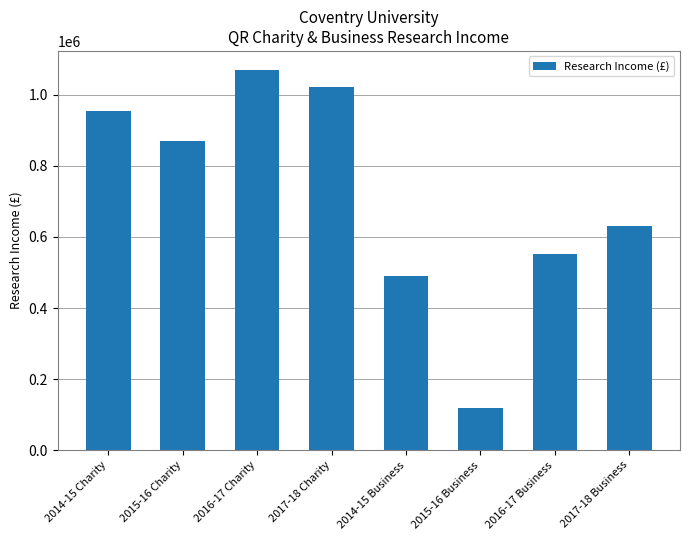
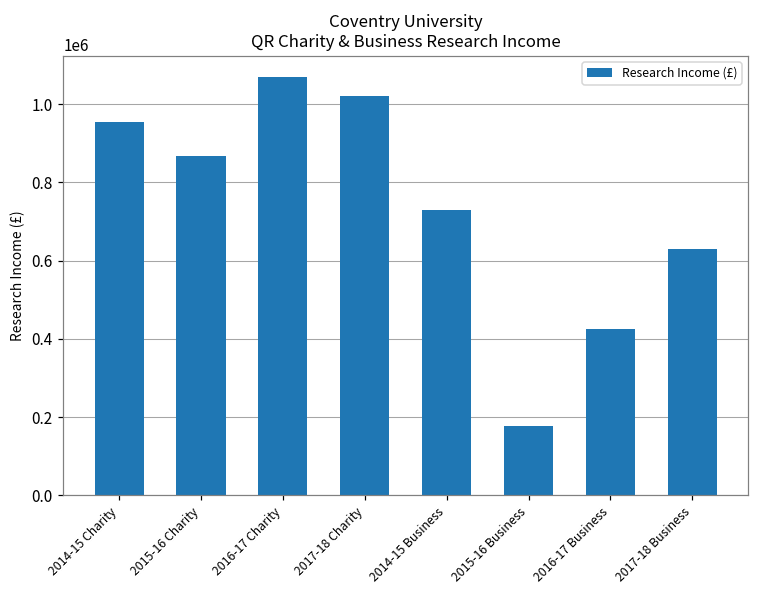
2014-15 Business: 490000 -> 730000
2015-16 Business: 120000 -> 180000
2016-17 Business: 550000 -> 420000
